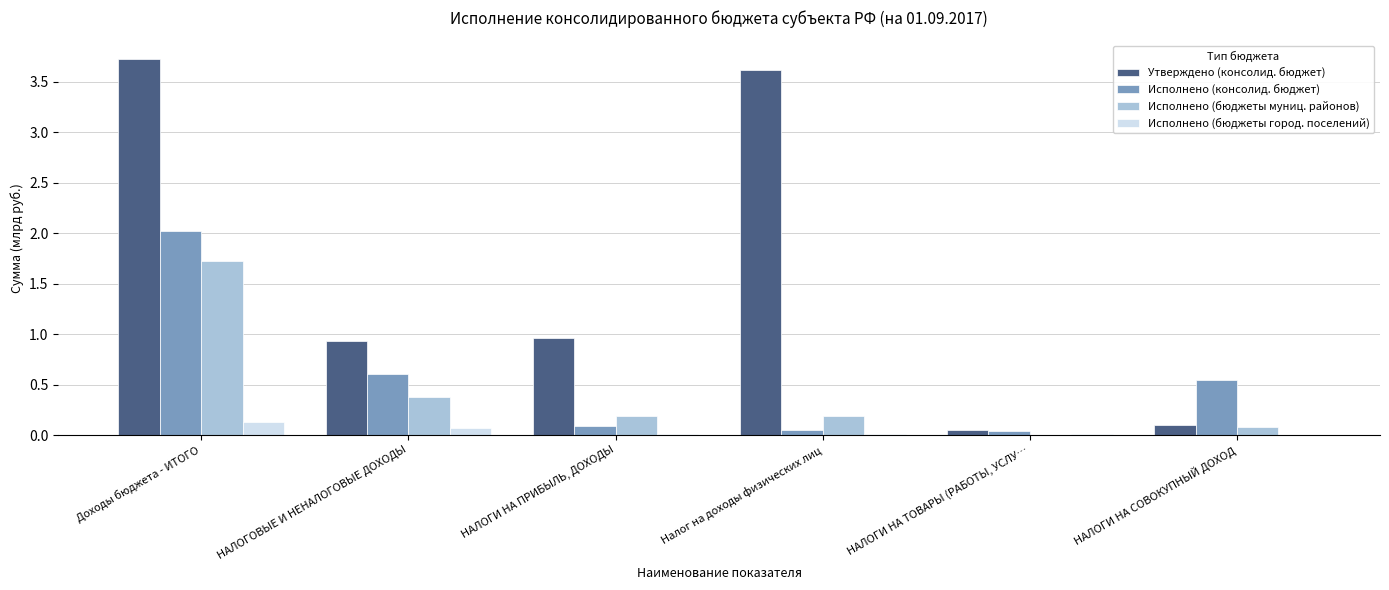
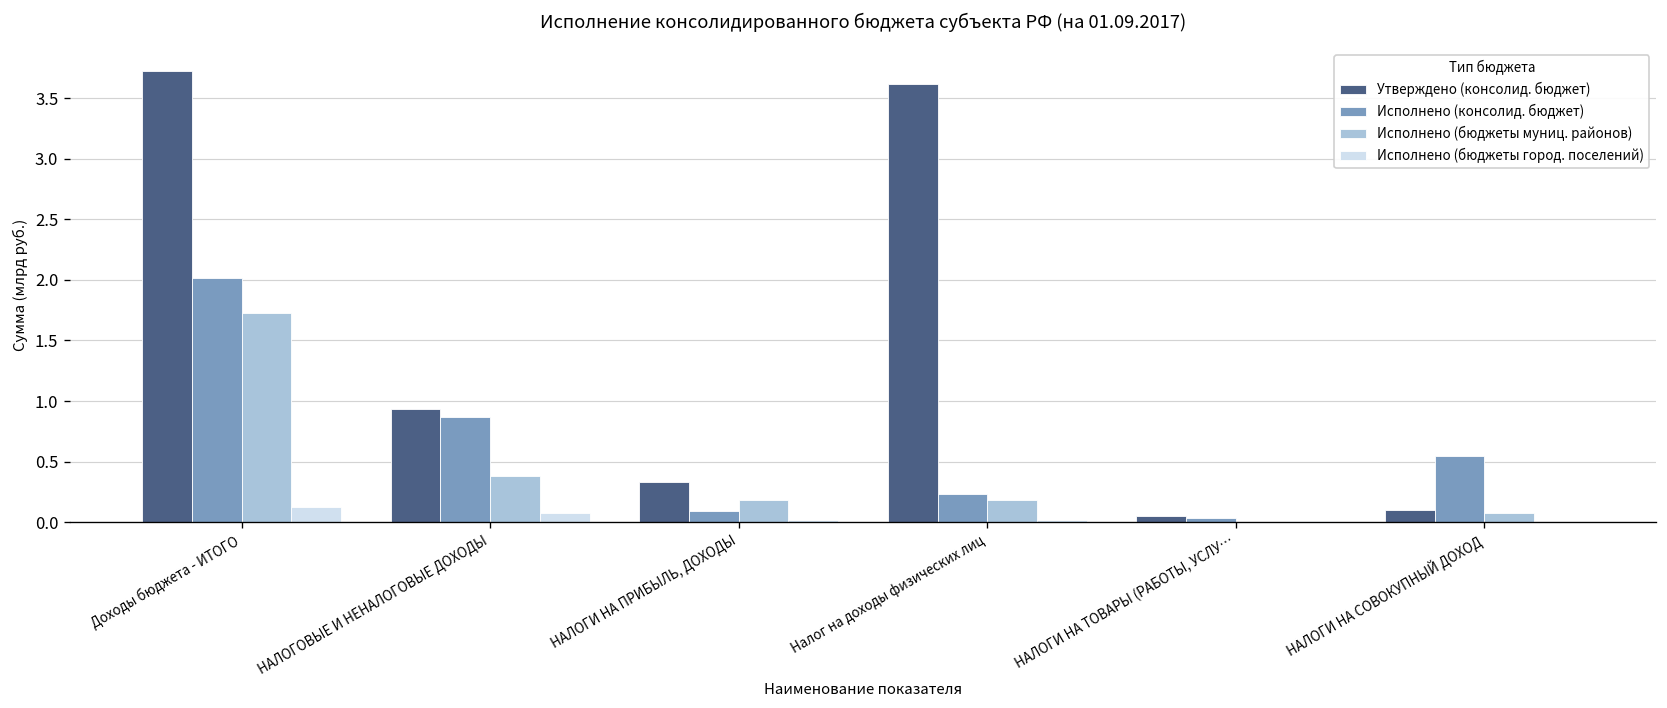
Исполнено (консолид. бюджет), НАЛОГОВЫЕ И НЕНАЛОГОВЫЕ ДОХОДЫ: 0.61 -> 0.87
Утверждено (консолид. бюджет), НАЛОГИ НА ПРИБЫЛЬ, ДОХОДЫ: 0.96 -> 0.33
Исполнено (консолид. бюджет), Налог на доходы физических лиц: 0.05 -> 0.23
